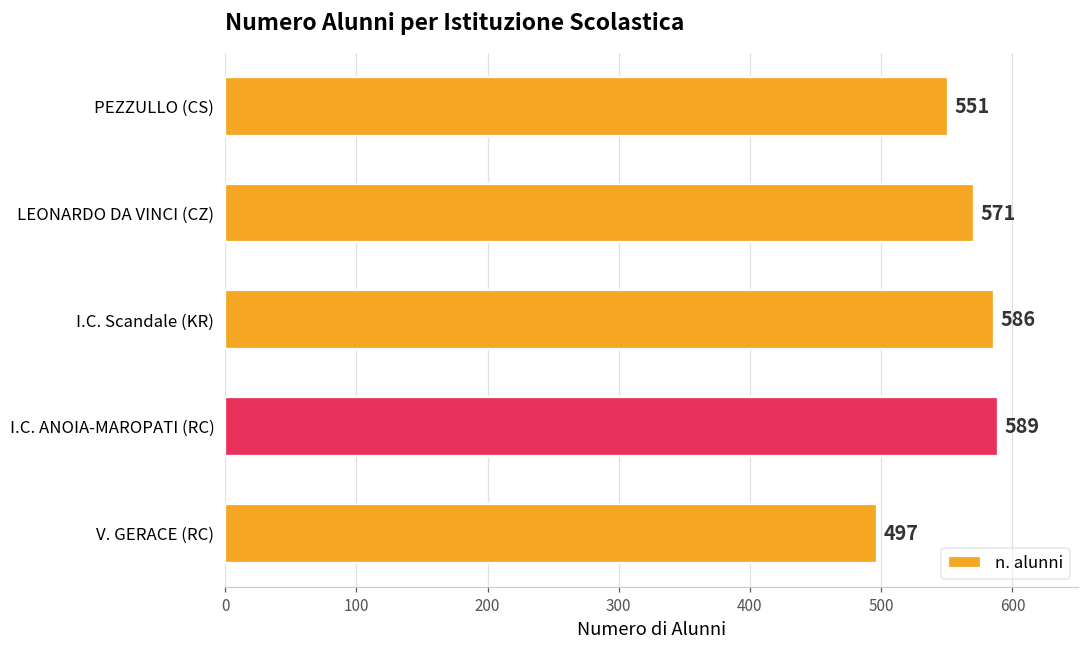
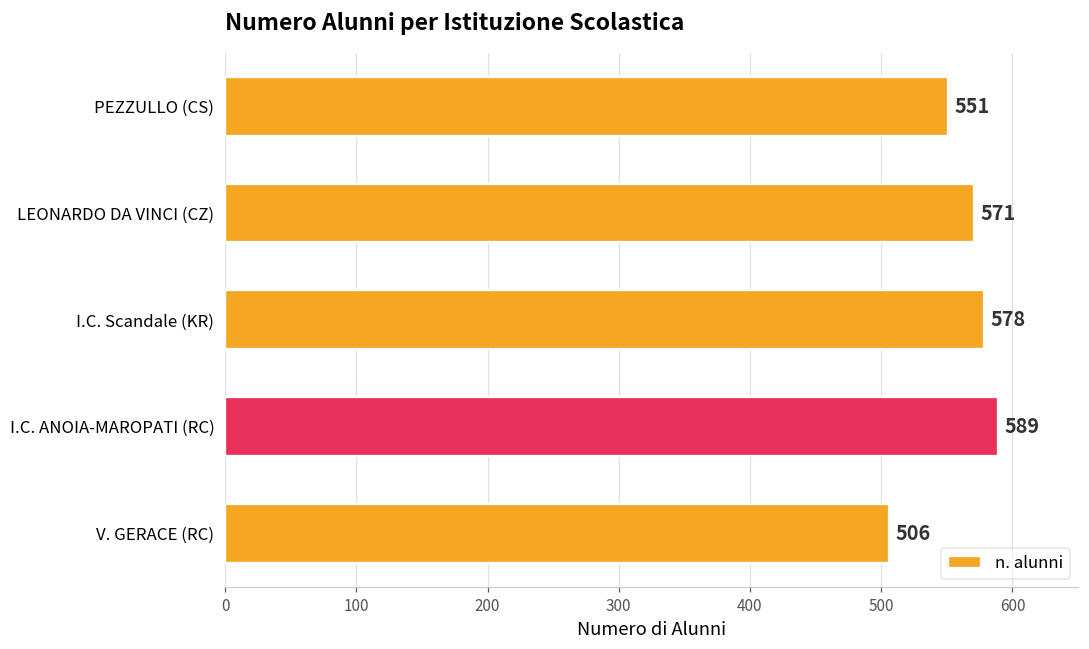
I.C. Scandale (KR): 586 -> 578
V. GERACE (RC): 497 -> 506
